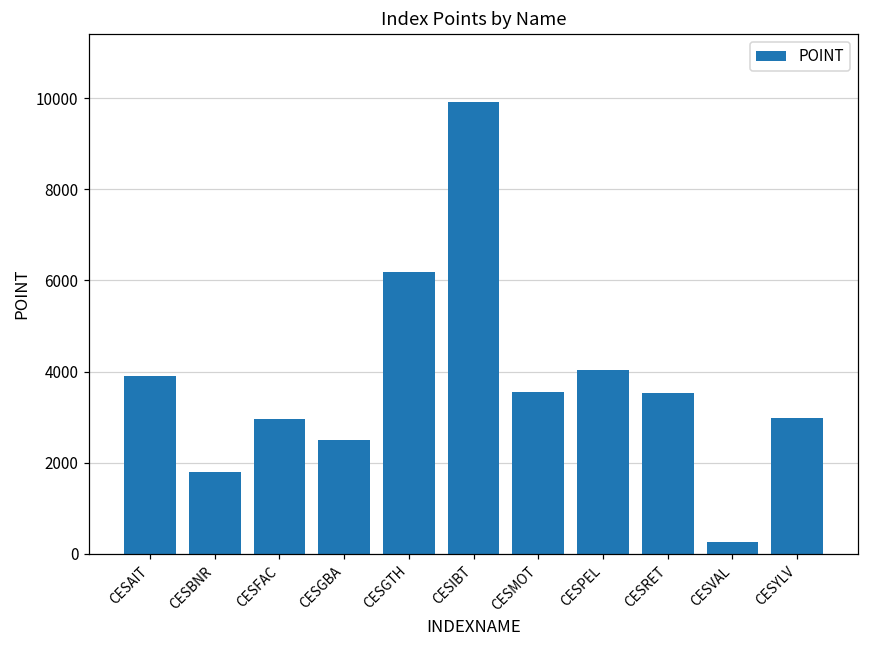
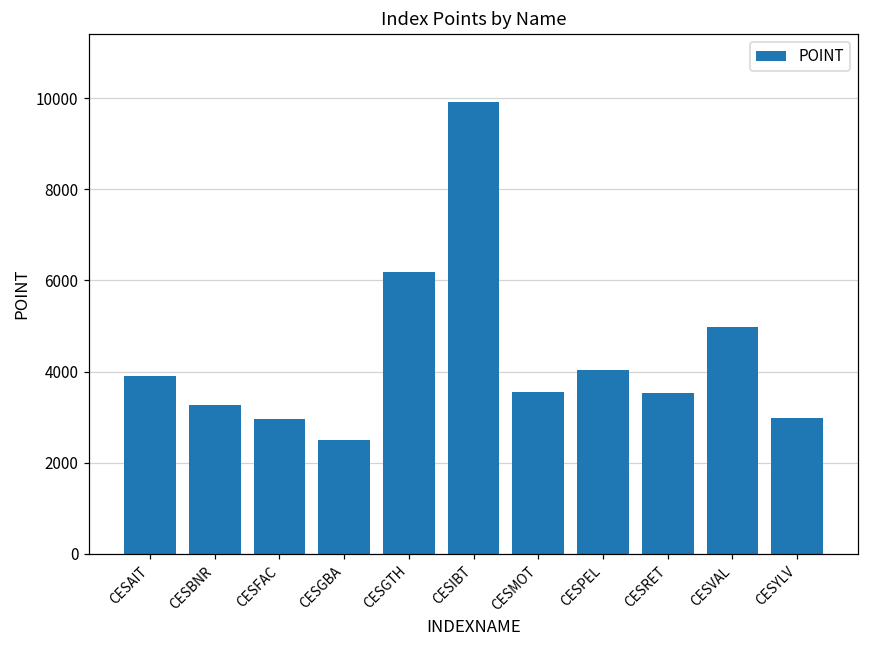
CESBNR: 1800 -> 3300
CESVAL: 300 -> 5000
